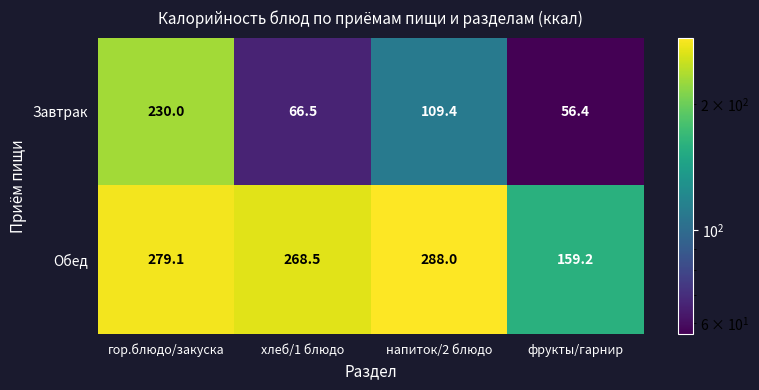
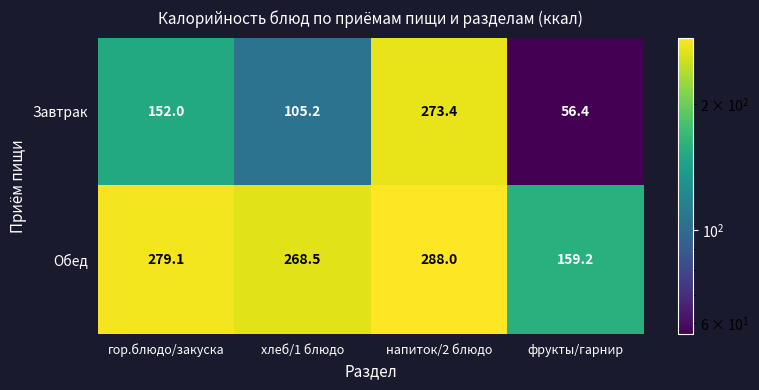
Завтрак, гор.блюдо/закуска: 230.0 -> 152.0
Завтрак, хлеб/1 блюдо: 66.5 -> 105.2
Завтрак, напиток/2 блюдо: 109.4 -> 273.4
